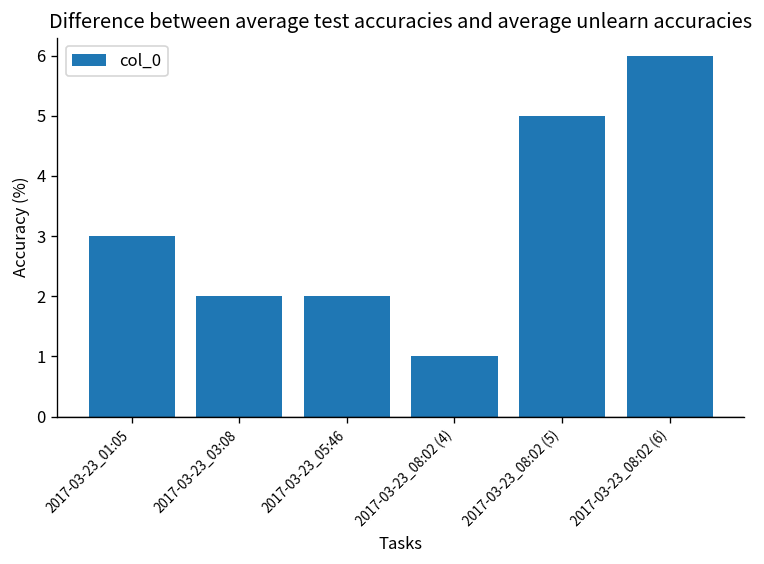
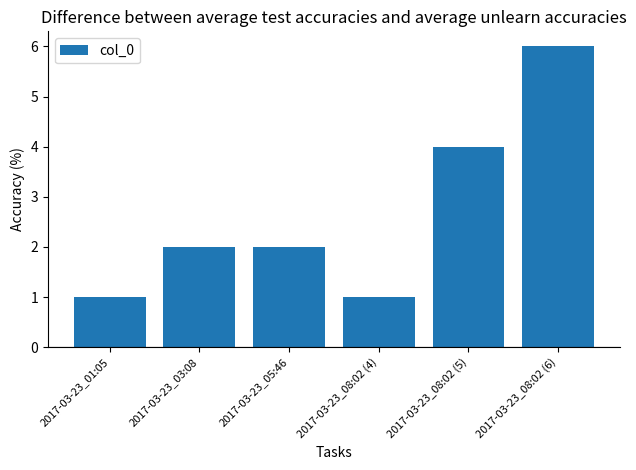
2017-03-23_01:05: 3 -> 1
2017-03-23_08:02 (5): 5 -> 4
